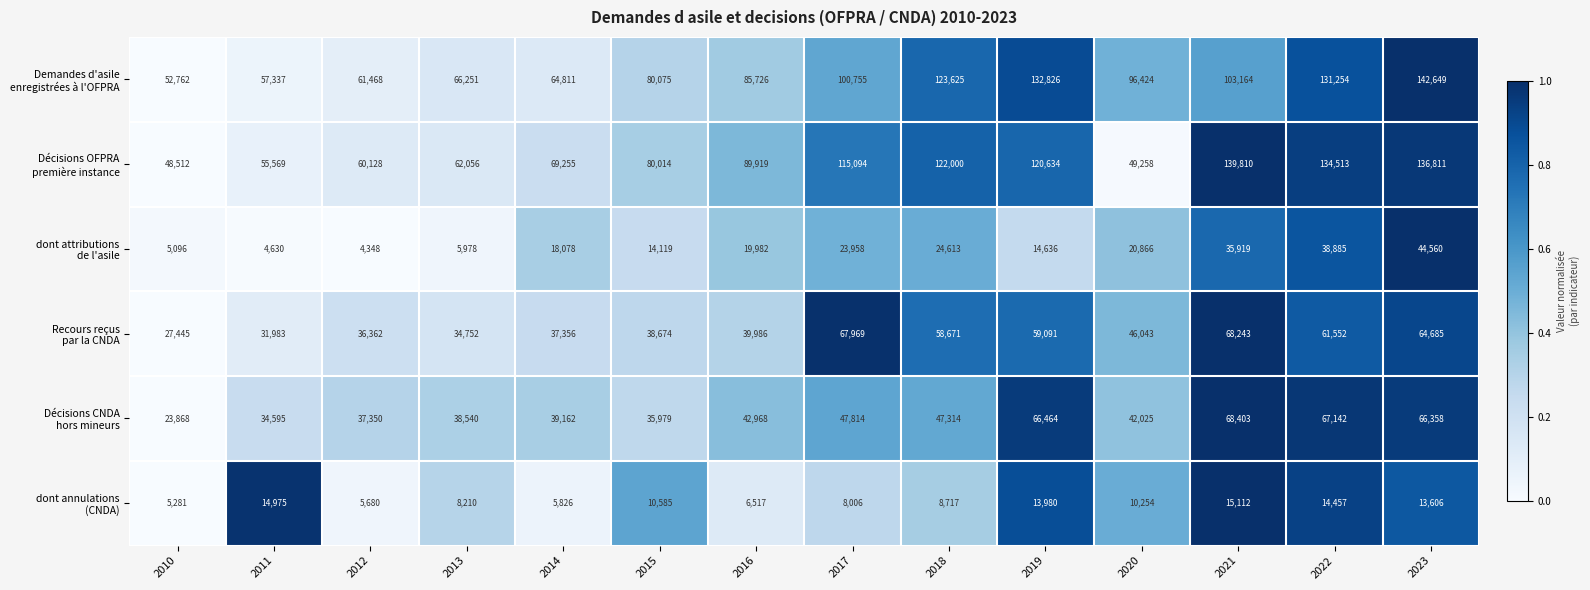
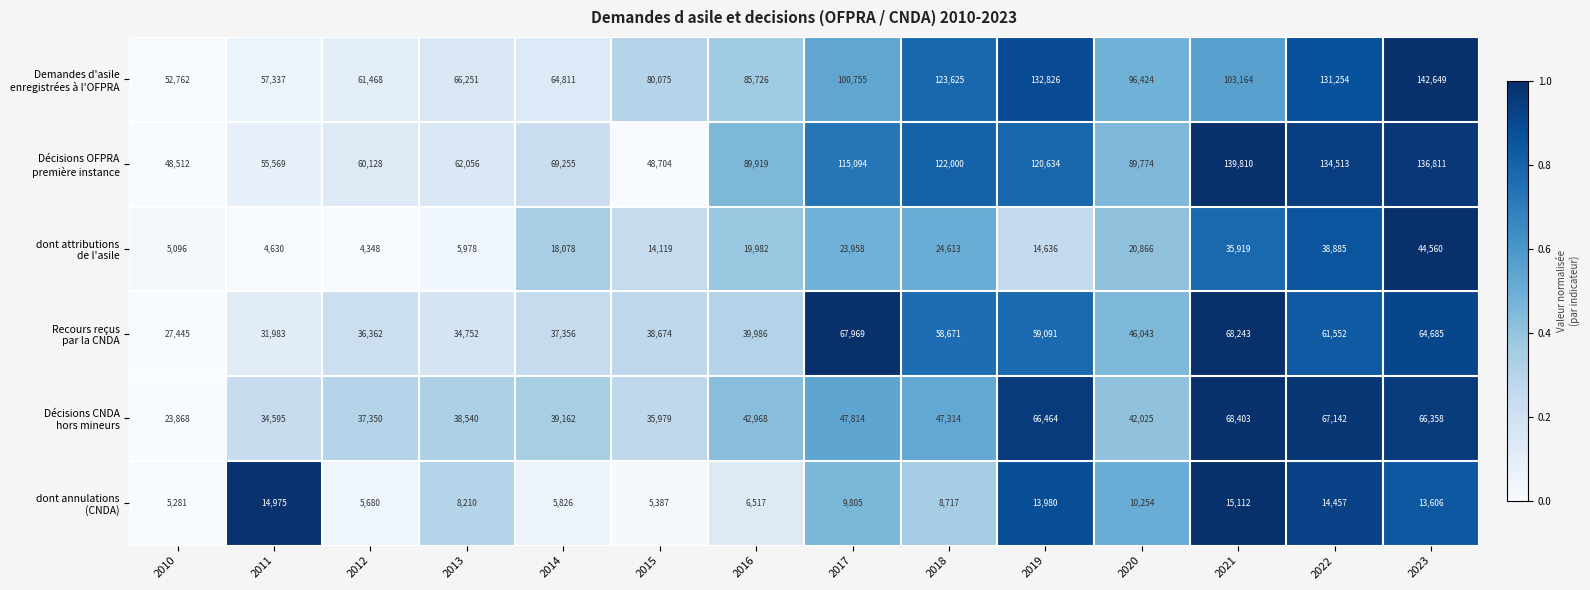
Décisions OFPRA première instance, 2015: 80,014 -> 48,704
Décisions OFPRA première instance, 2020: 49,258 -> 89,774
dont annulations (CNDA), 2015: 10,585 -> 5,387
dont annulations (CNDA), 2017: 8,006 -> 9,805
